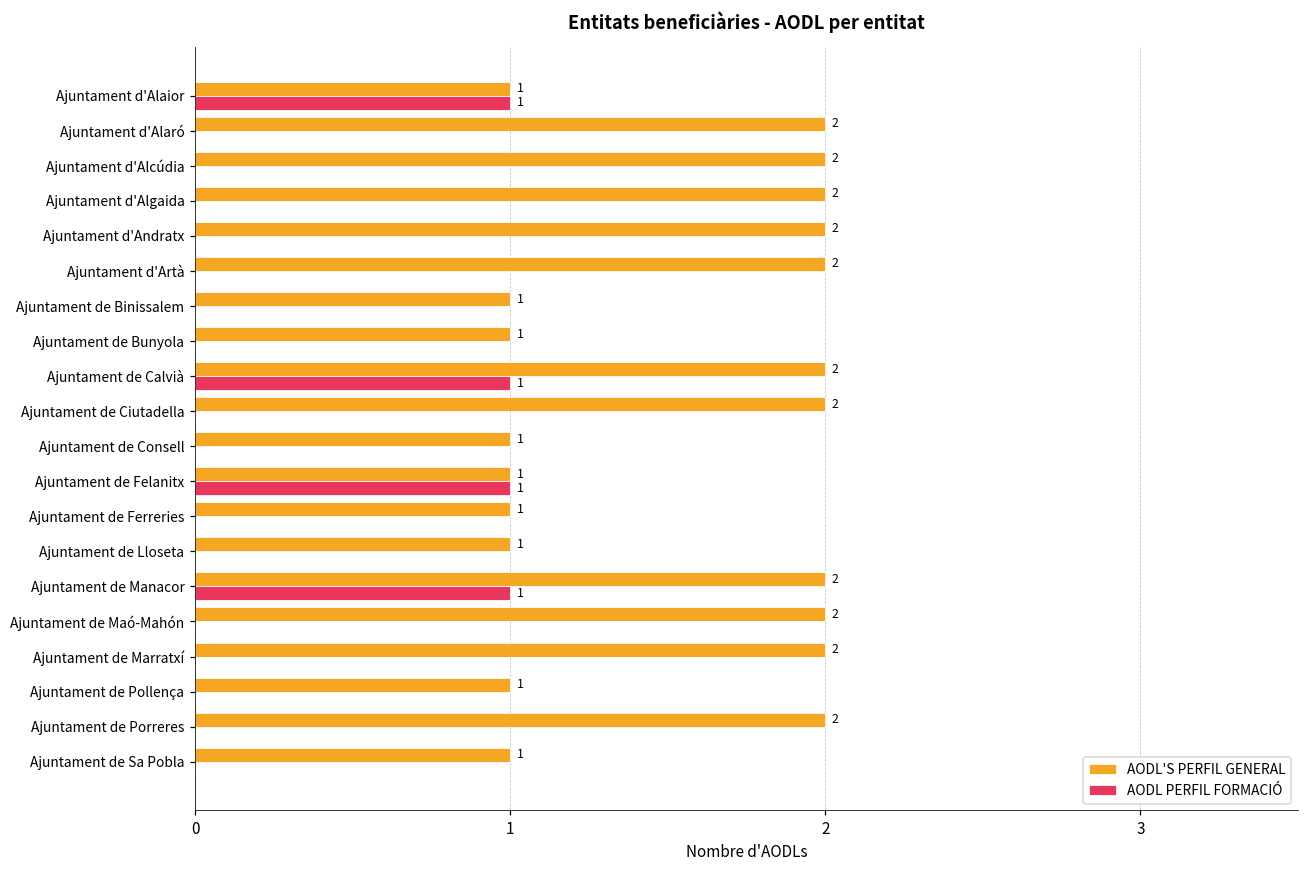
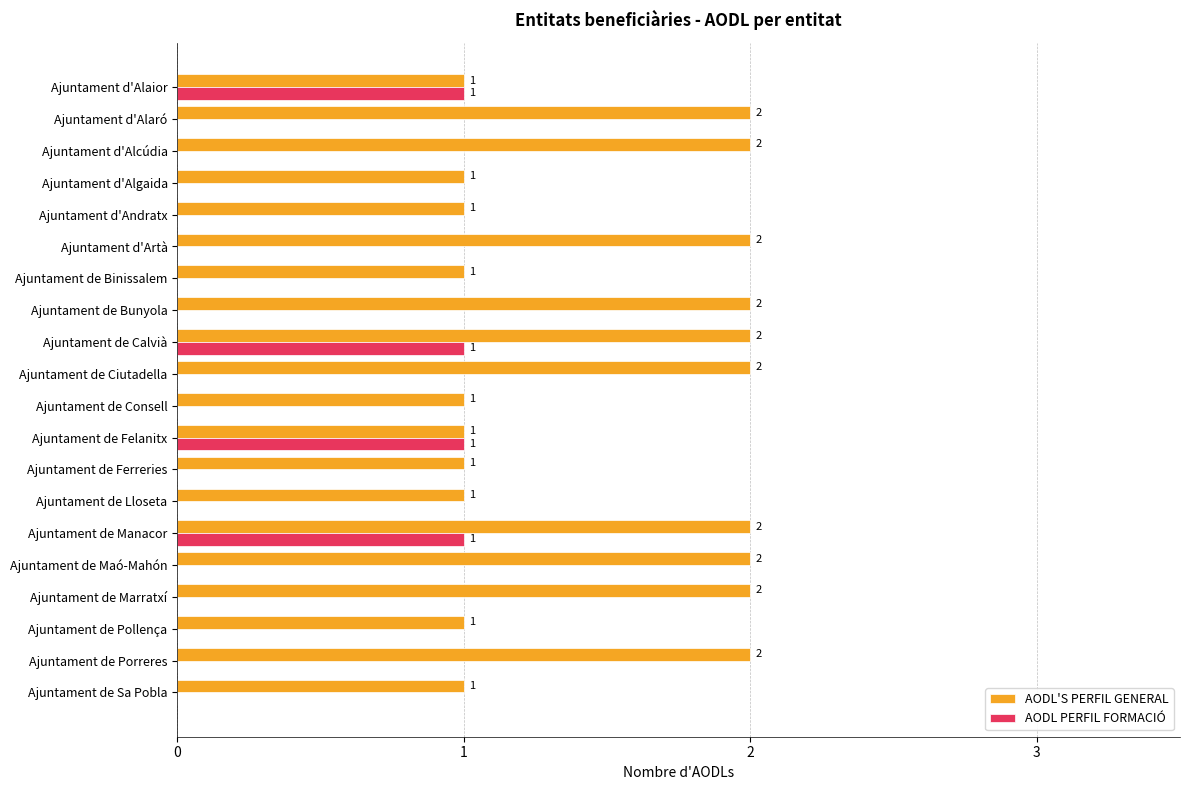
AODL'S PERFIL GENERAL, Ajuntament d'Algaida: 2 -> 1
AODL'S PERFIL GENERAL, Ajuntament d'Andratx: 2 -> 1
AODL'S PERFIL GENERAL, Ajuntament de Bunyola: 1 -> 2
